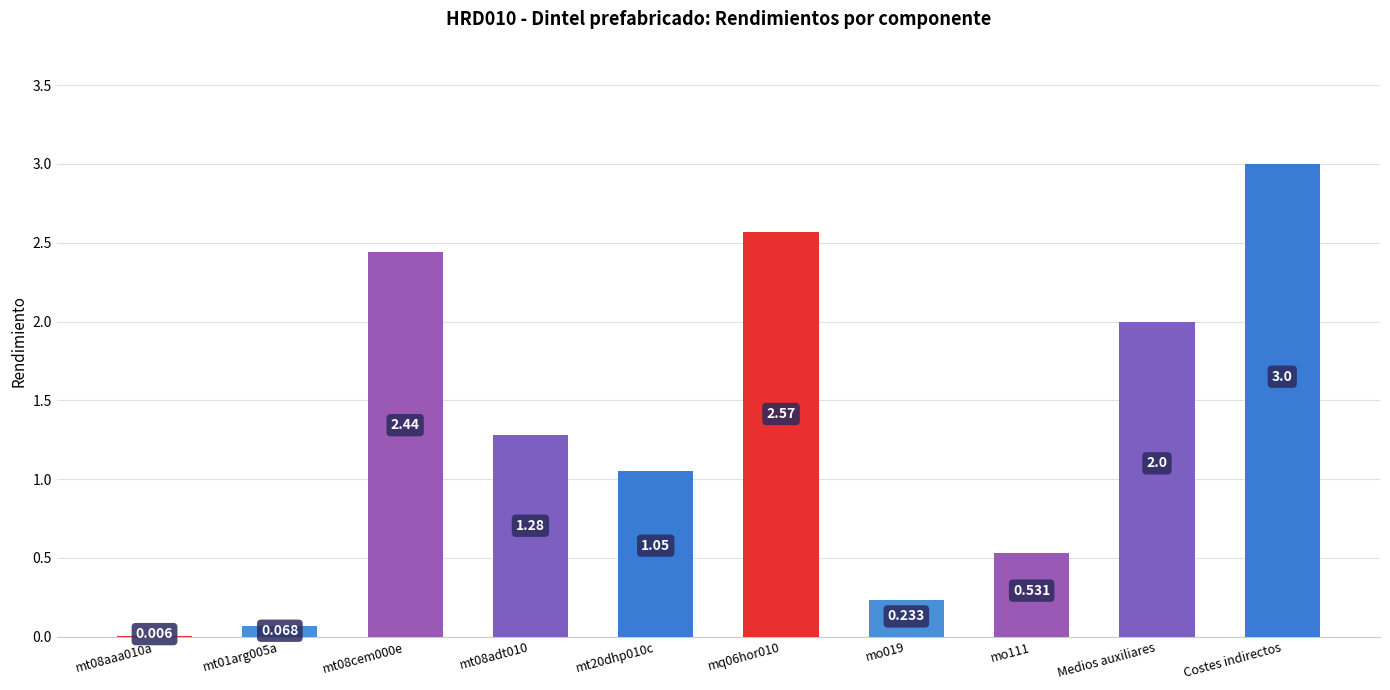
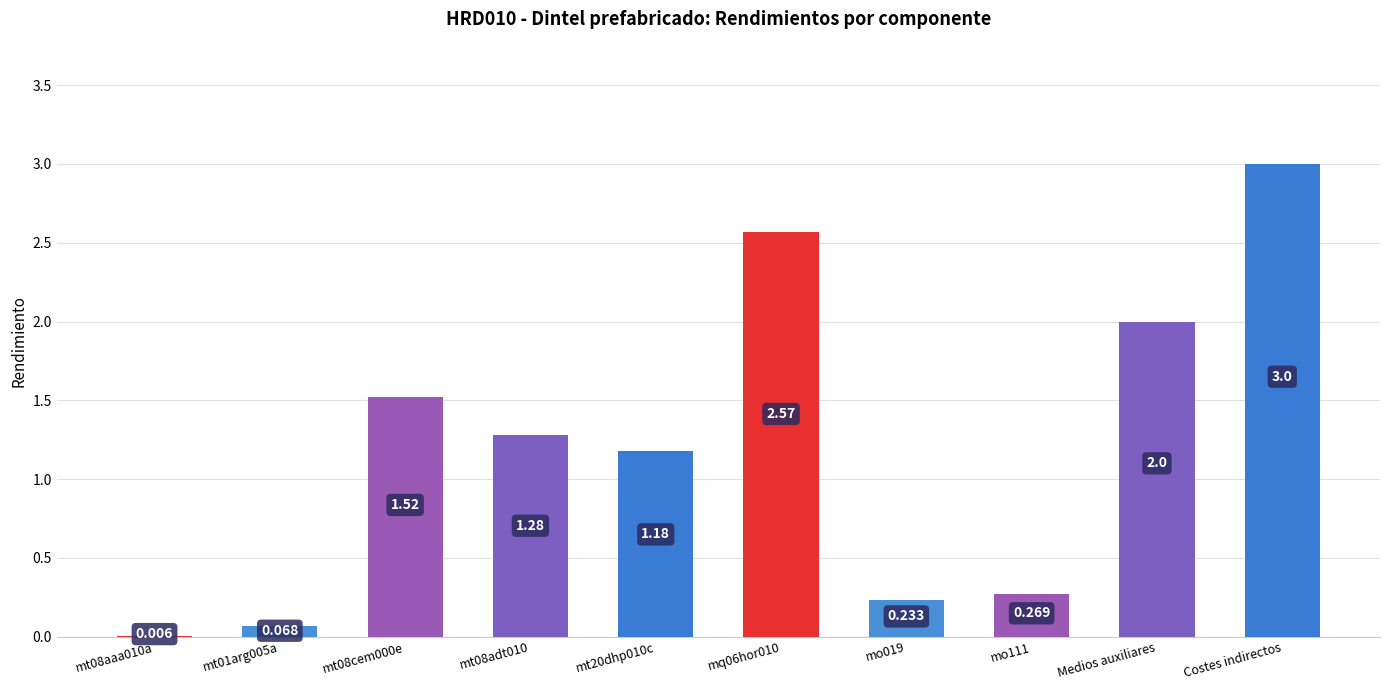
mt08cem000e: 2.44 -> 1.52
mt20dhp010c: 1.05 -> 1.18
mo111: 0.531 -> 0.269
